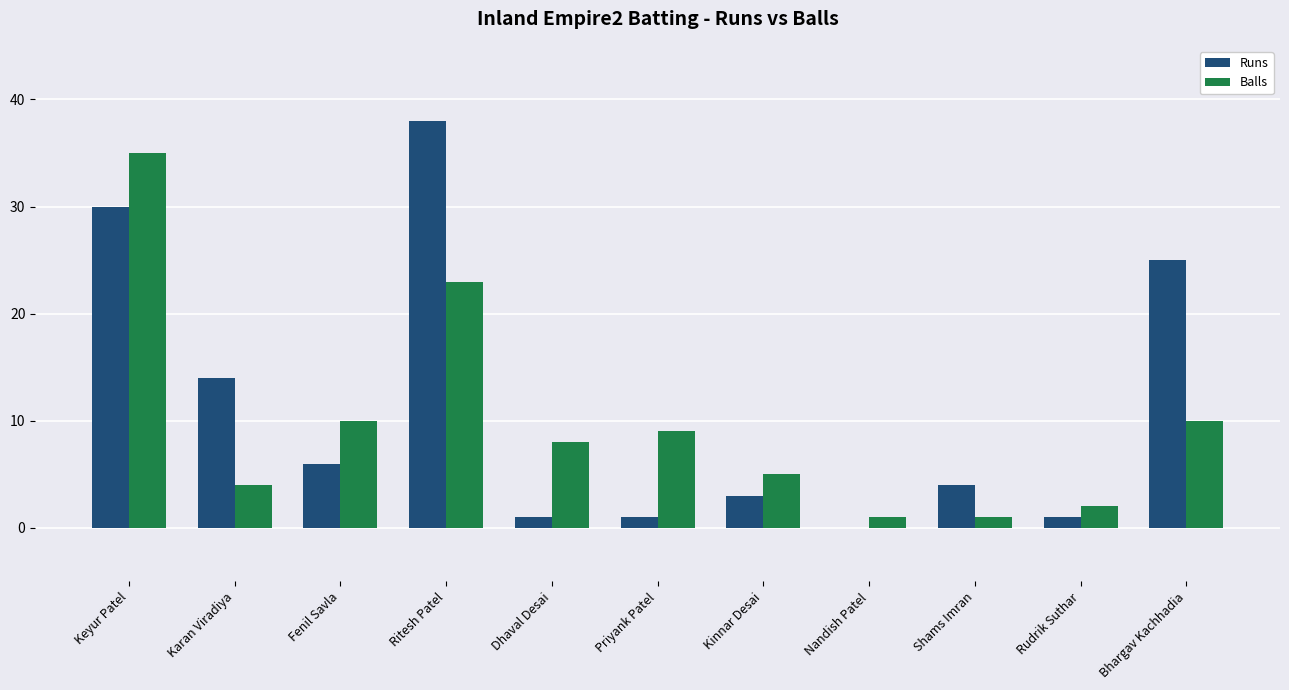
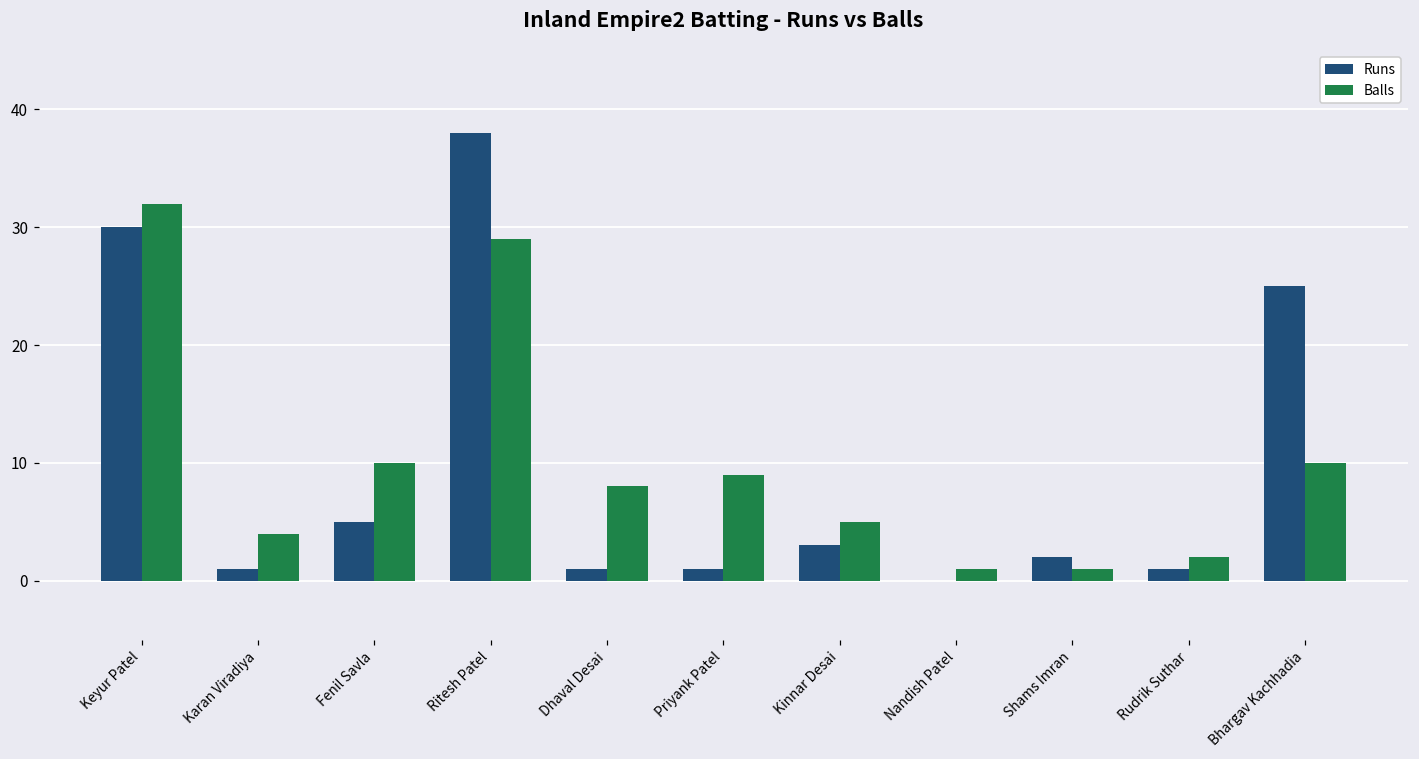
Balls, Keyur Patel: 35 -> 32
Runs, Karan Viradiya: 14 -> 1
Runs, Fenil Savla: 6 -> 5
Balls, Ritesh Patel: 23 -> 29
Runs, Shams Imran: 4 -> 2
